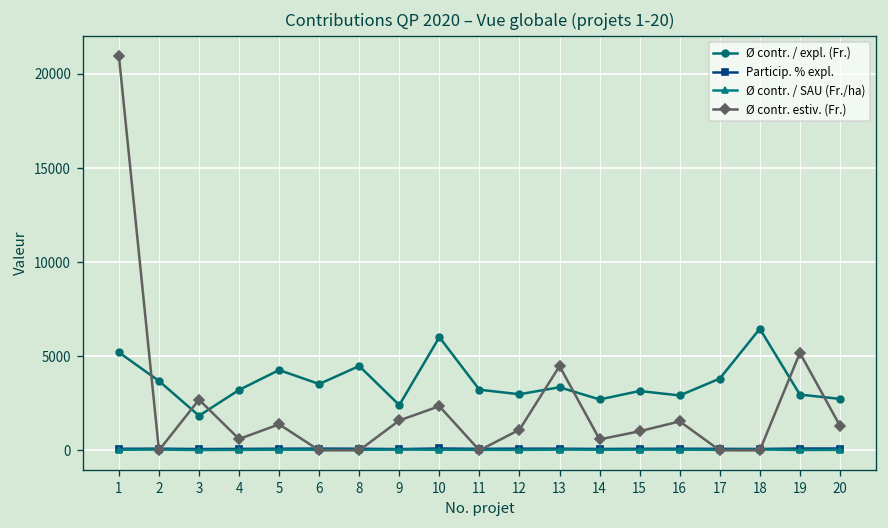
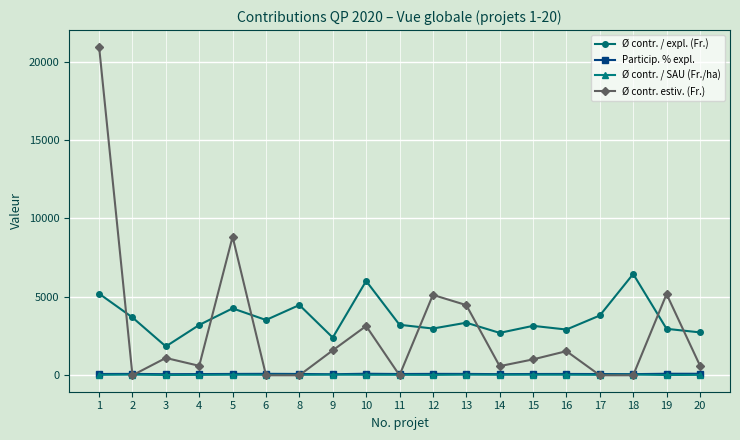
Ø contr. estiv. (Fr.), 3: 2700 -> 1100
Ø contr. estiv. (Fr.), 5: 1400 -> 8800
Ø contr. estiv. (Fr.), 10: 2300 -> 3100
Ø contr. estiv. (Fr.), 12: 1100 -> 5100
Ø contr. estiv. (Fr.), 20: 1300 -> 600
